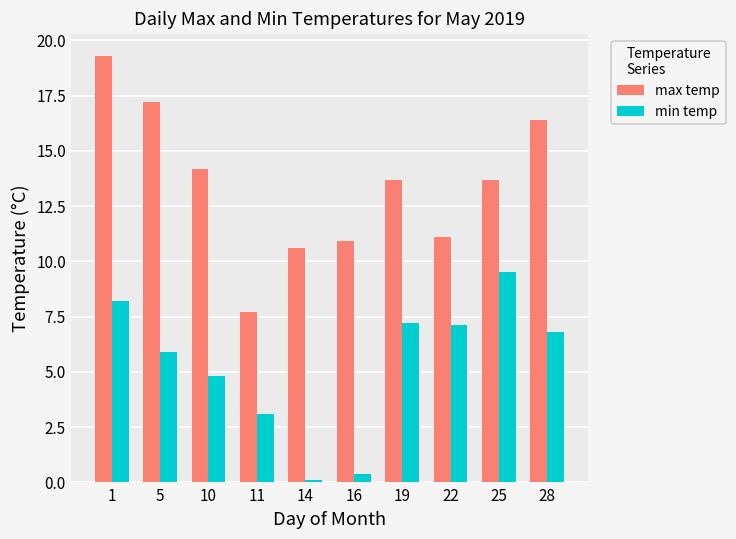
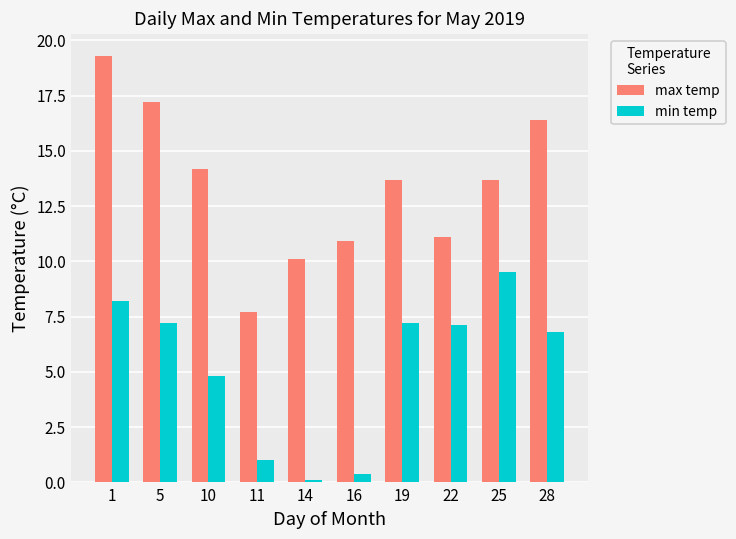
min temp, 5: 5.9 -> 7.2
min temp, 11: 3.1 -> 1.0
max temp, 14: 10.6 -> 10.1
